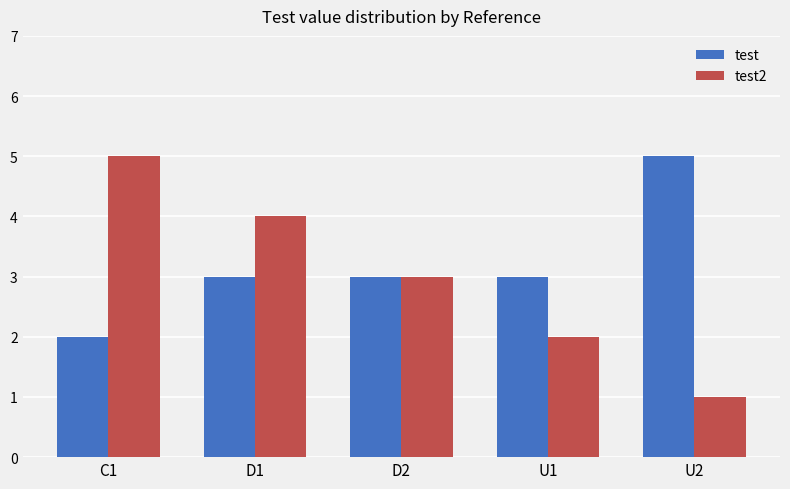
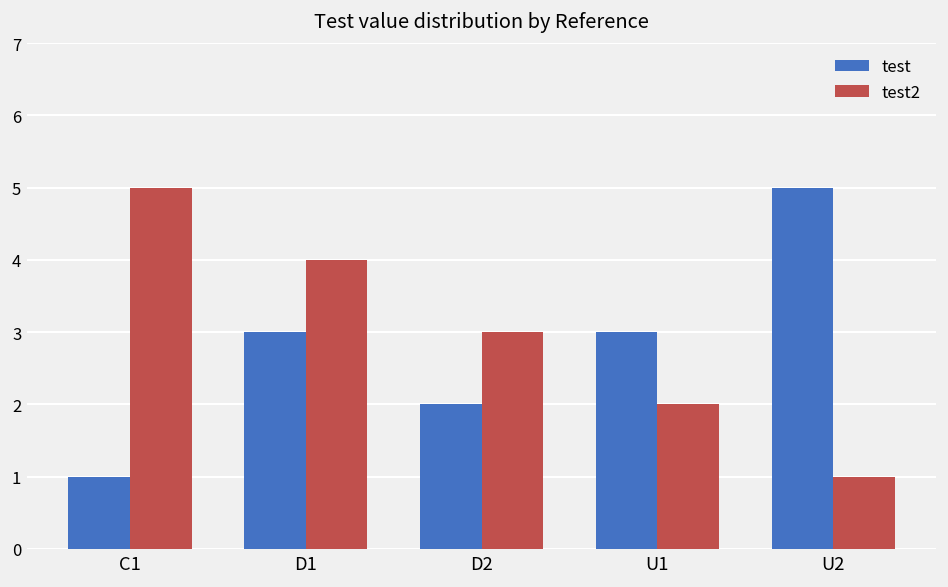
test, C1: 2 -> 1
test, D2: 3 -> 2
